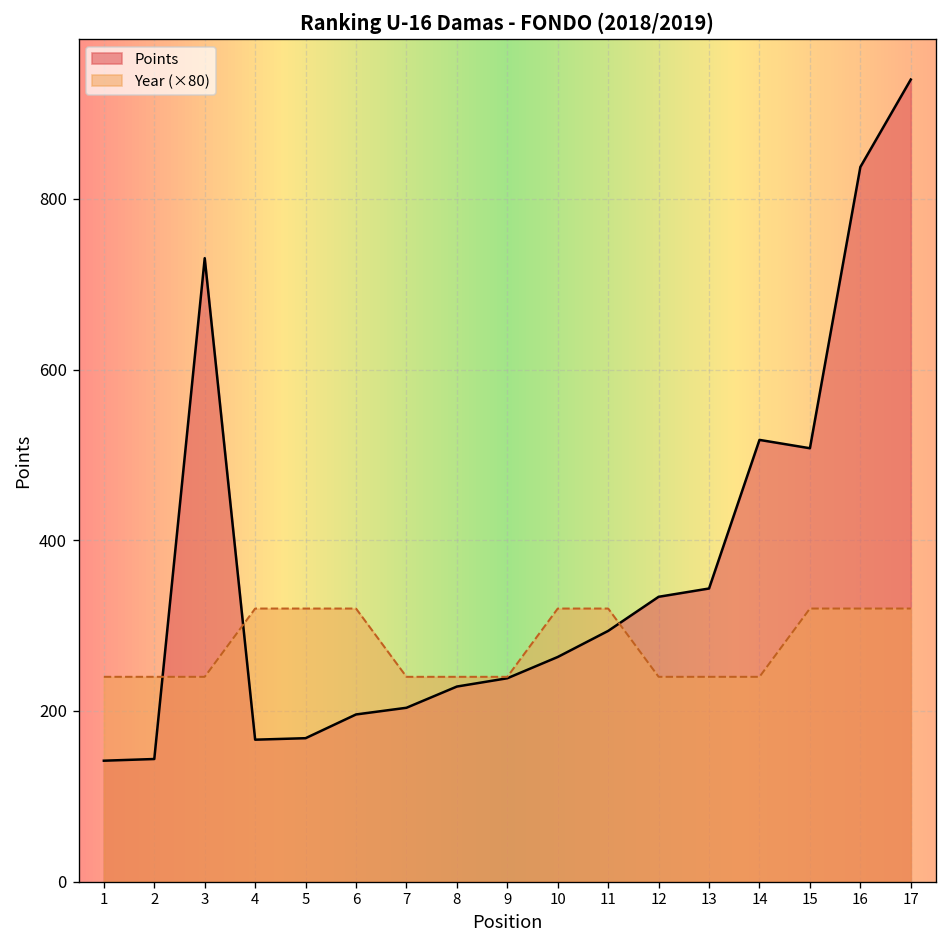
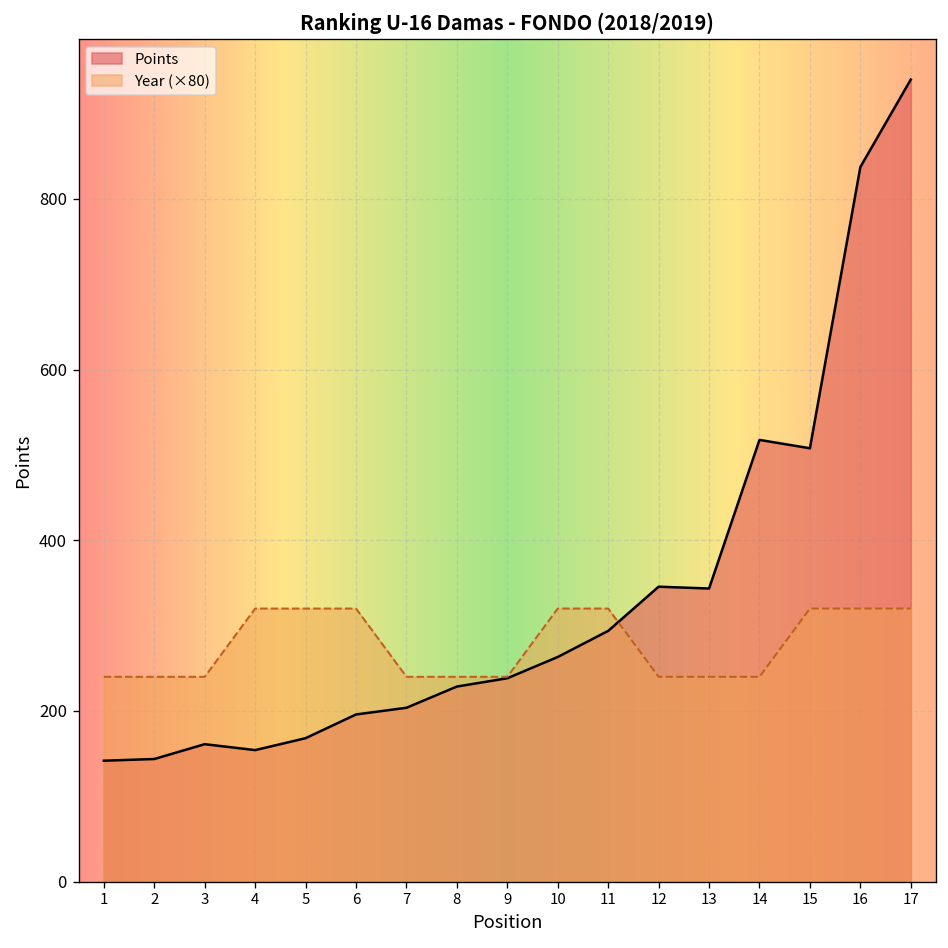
Points, 3: 730 -> 160
Points, 4: 170 -> 150
Points, 12: 330 -> 350
